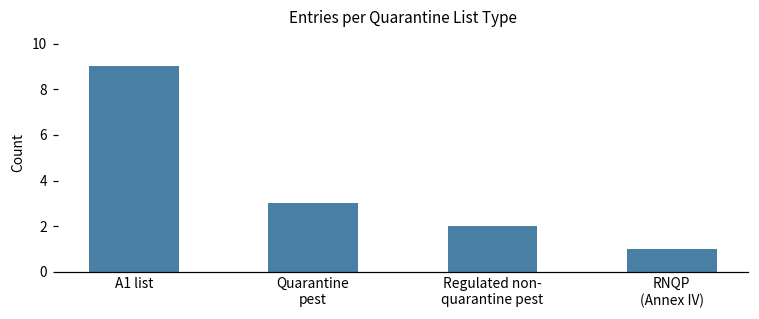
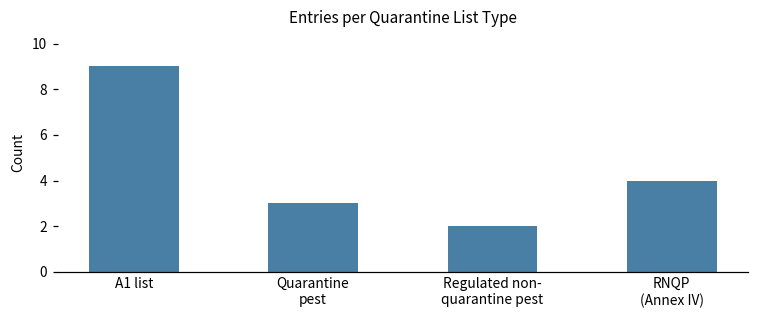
RNQP (Annex IV): 1 -> 4
